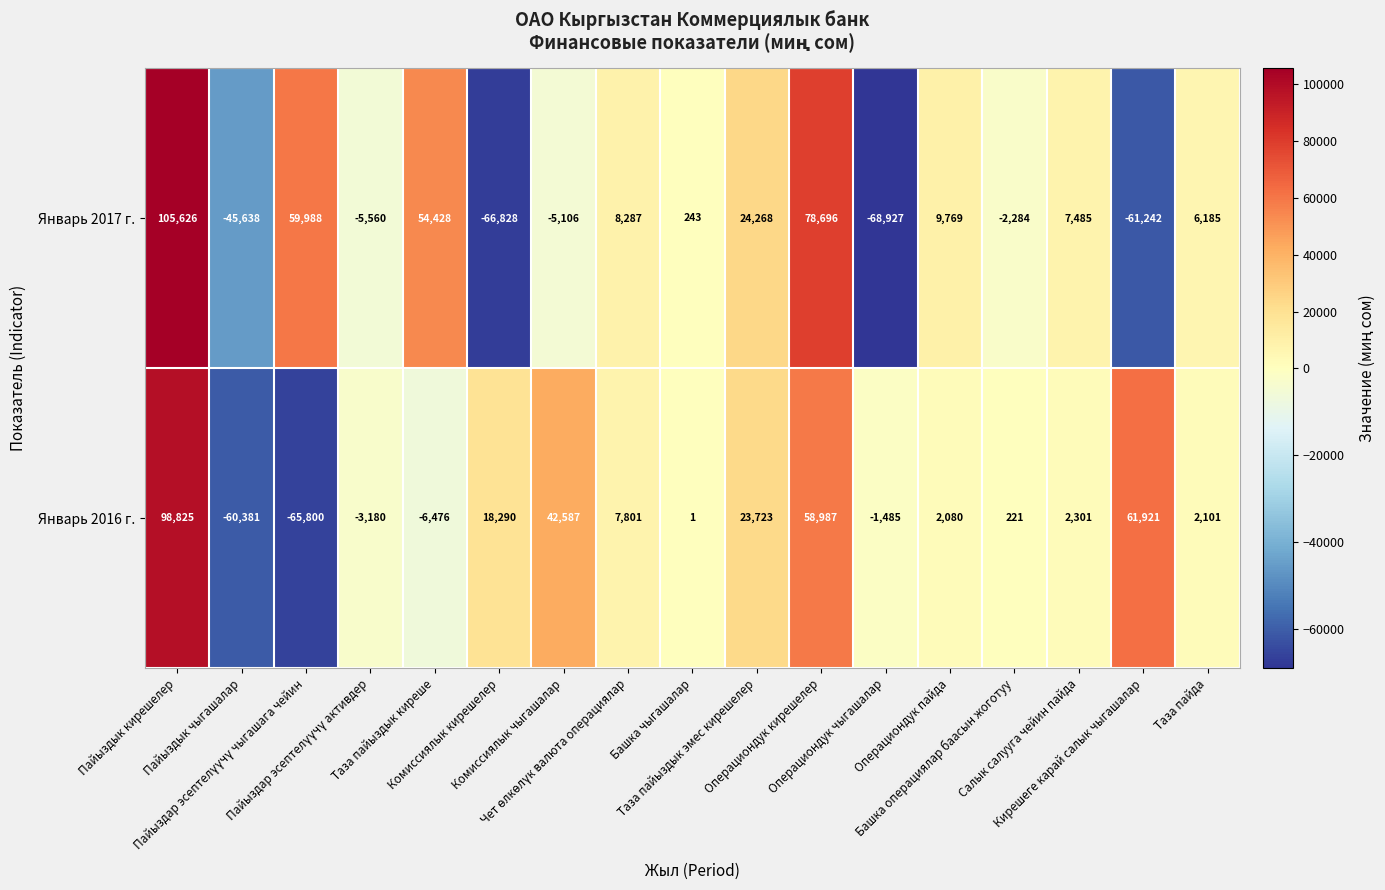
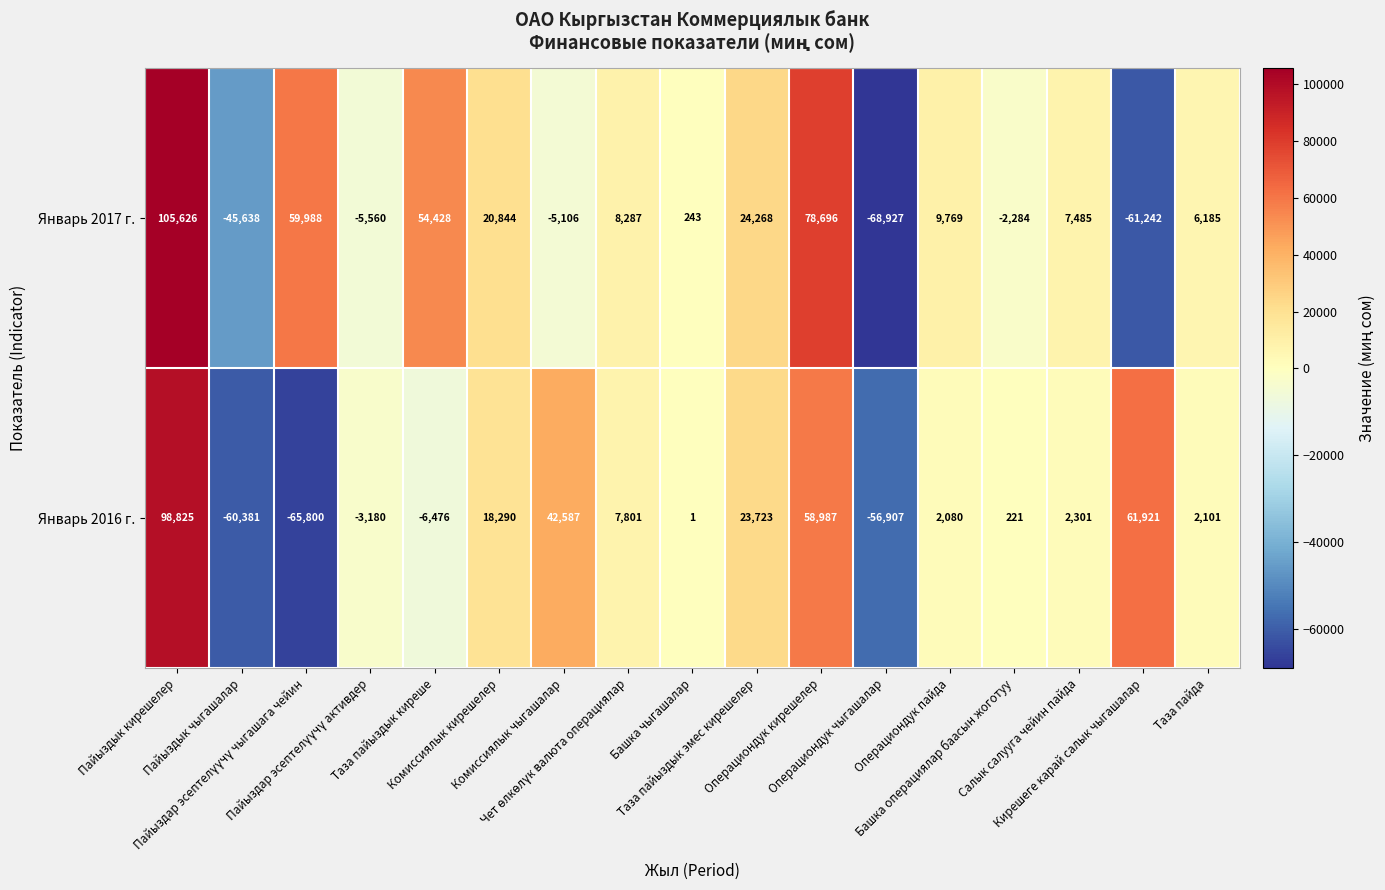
Январь 2017 г., Комиссиялык кирешелер: -66,828 -> 20,844
Январь 2016 г., Операциондук чыгашалар: -1,485 -> -56,907
